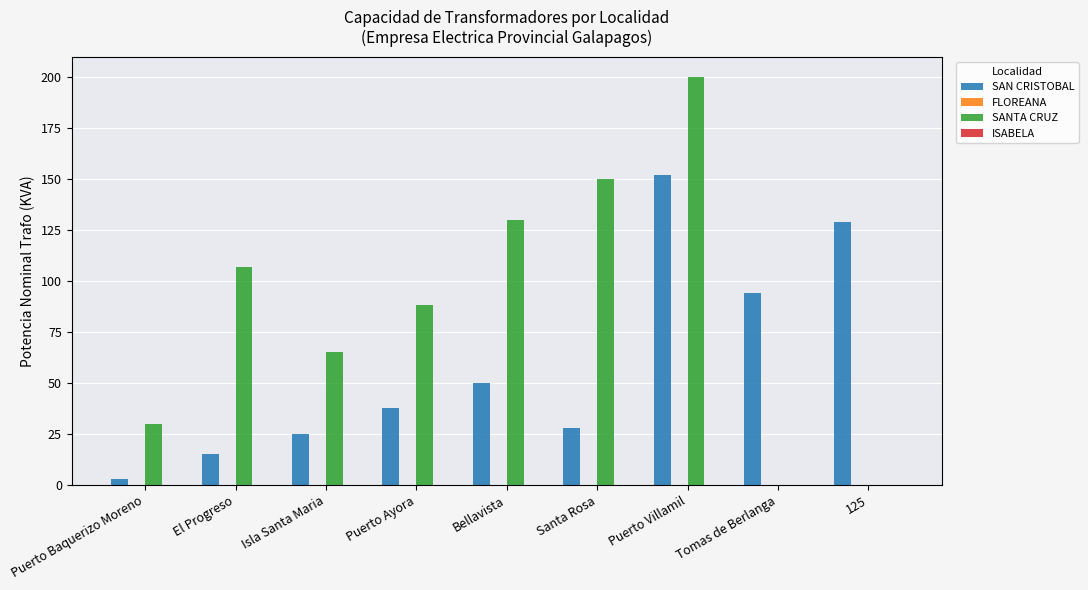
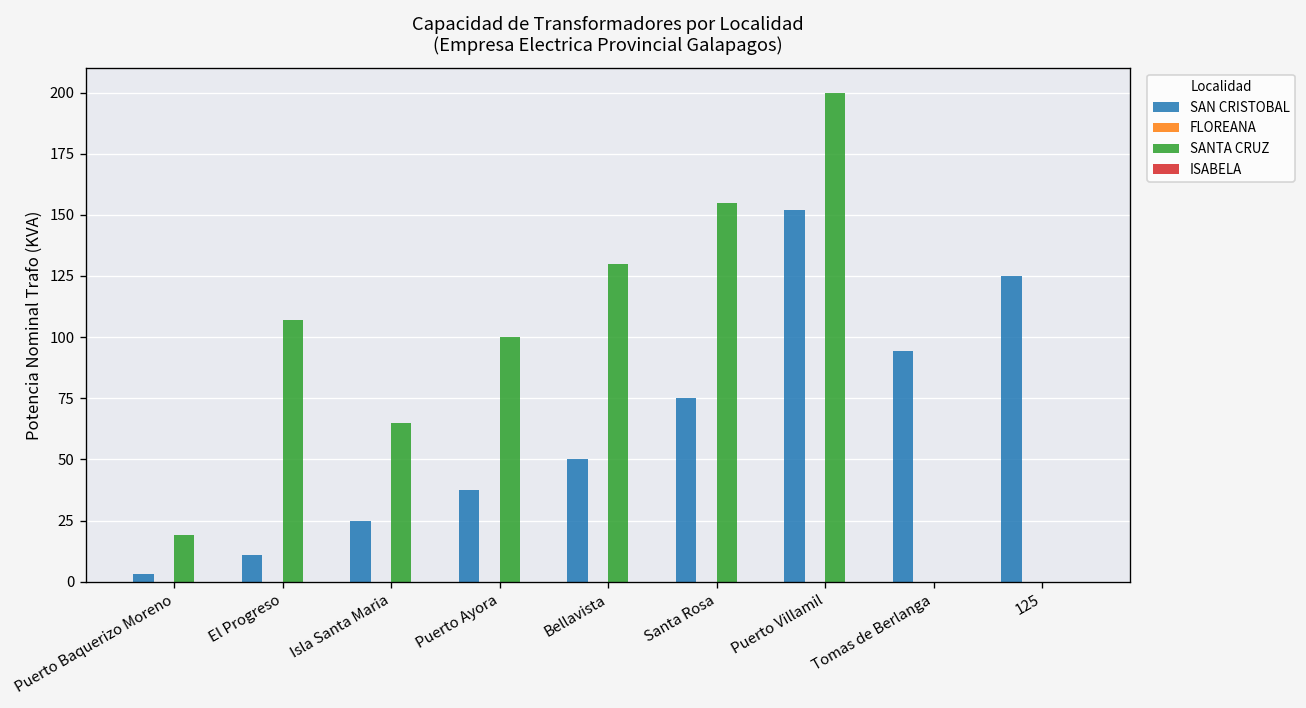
SANTA CRUZ, Puerto Baquerizo Moreno: 30 -> 19
SAN CRISTOBAL, El Progreso: 15 -> 11
SANTA CRUZ, Puerto Ayora: 88 -> 100
SAN CRISTOBAL, Santa Rosa: 28 -> 75
SANTA CRUZ, Santa Rosa: 150 -> 155
SAN CRISTOBAL, 125: 129 -> 125
